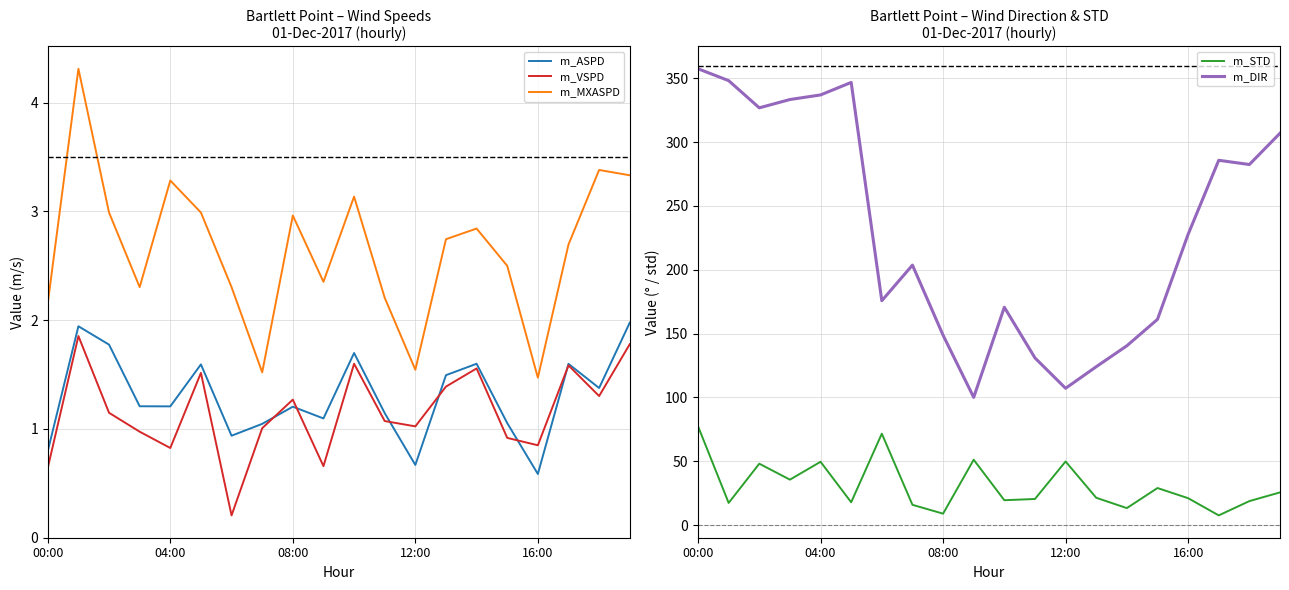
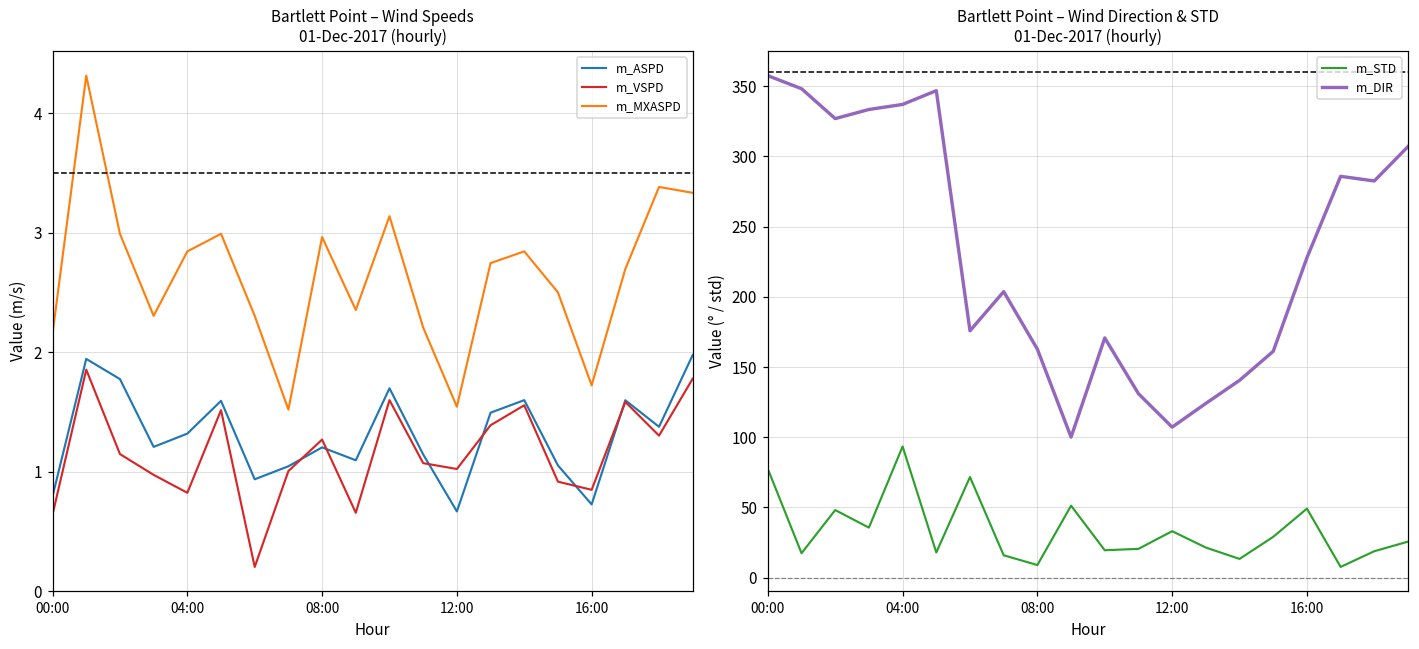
Bartlett Point – Wind Speeds 01-Dec-2017 (hourly), m_ASPD, 04:00: 1.21 -> 1.32
Bartlett Point – Wind Speeds 01-Dec-2017 (hourly), m_MXASPD, 04:00: 3.29 -> 2.84
Bartlett Point – Wind Speeds 01-Dec-2017 (hourly), m_ASPD, 16:00: 0.59 -> 0.73
Bartlett Point – Wind Speeds 01-Dec-2017 (hourly), m_MXASPD, 16:00: 1.47 -> 1.72
Bartlett Point – Wind Direction & STD 01-Dec-2017 (hourly), m_STD, 04:00: 50 -> 93
Bartlett Point – Wind Direction & STD 01-Dec-2017 (hourly), m_DIR, 08:00: 149 -> 163
Bartlett Point – Wind Direction & STD 01-Dec-2017 (hourly), m_STD, 12:00: 50 -> 33
Bartlett Point – Wind Direction & STD 01-Dec-2017 (hourly), m_STD, 16:00: 21 -> 49
